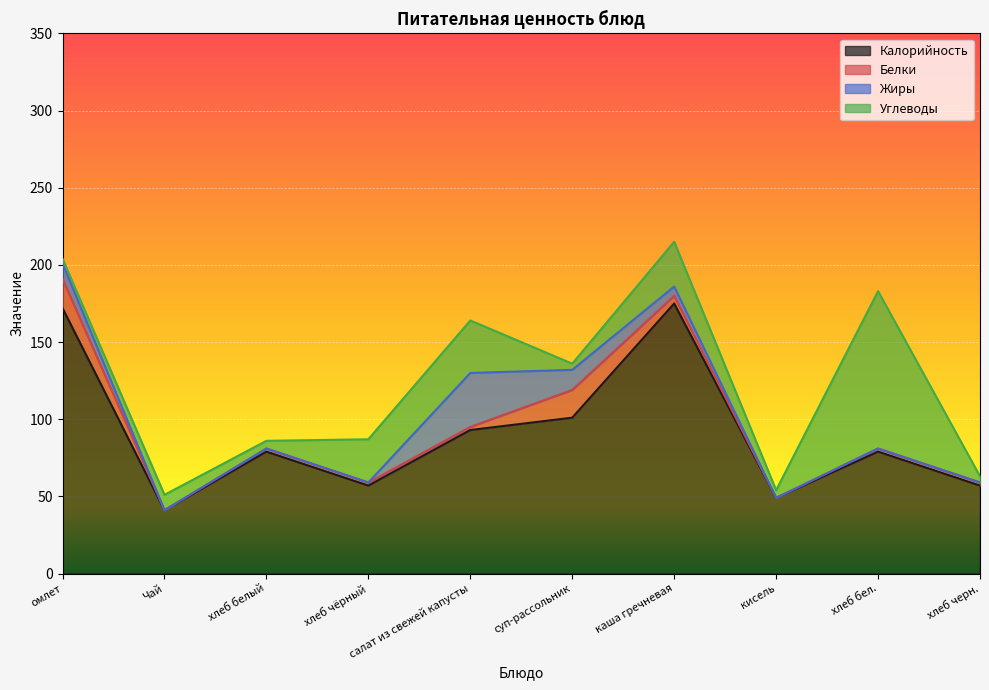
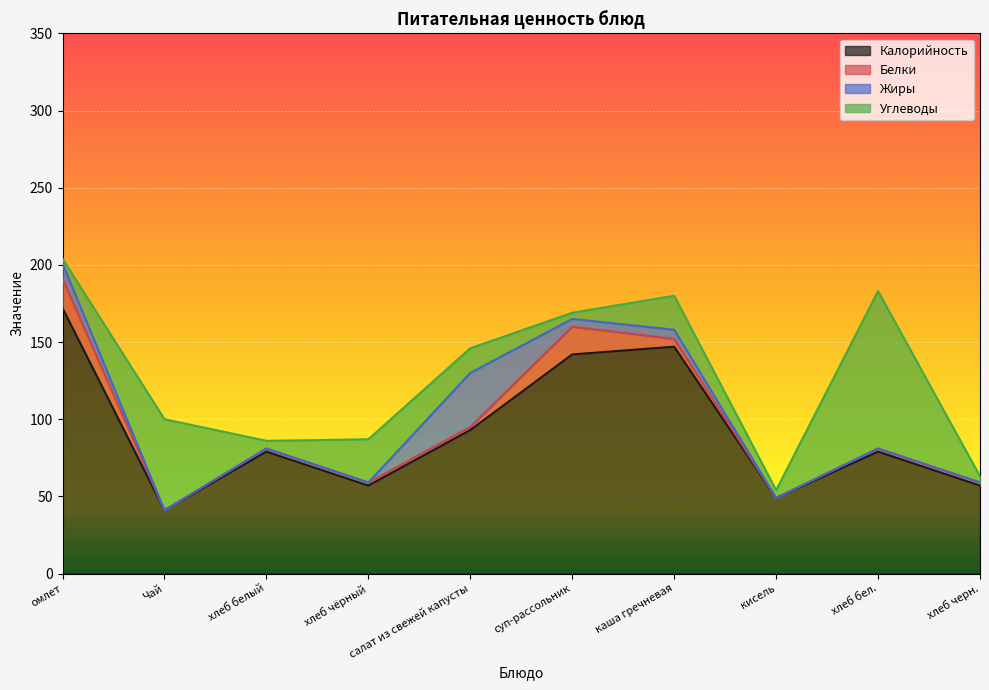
Углеводы, Чай: 10 -> 59
Углеводы, салат из свежей капусты: 34 -> 16
Калорийность, суп-рассольник: 101 -> 142
Жиры, суп-рассольник: 13 -> 5
Калорийность, каша гречневая: 175 -> 147
Углеводы, каша гречневая: 29 -> 22
